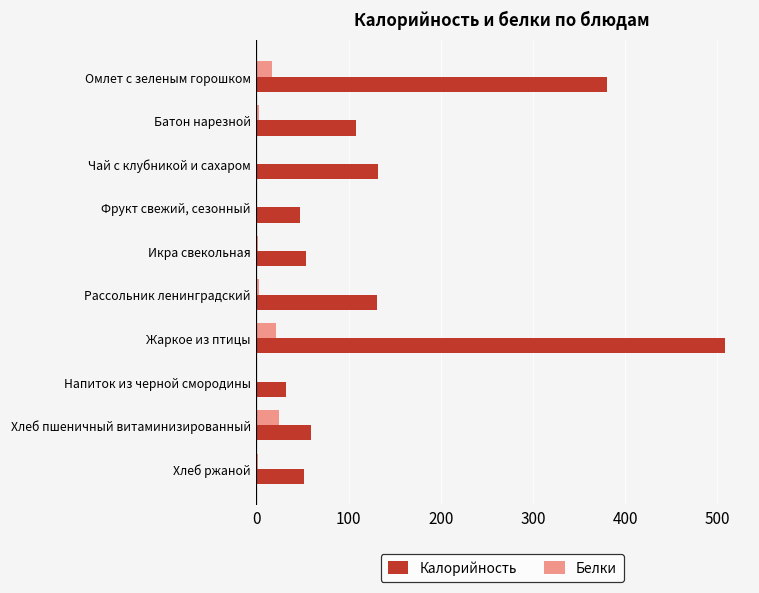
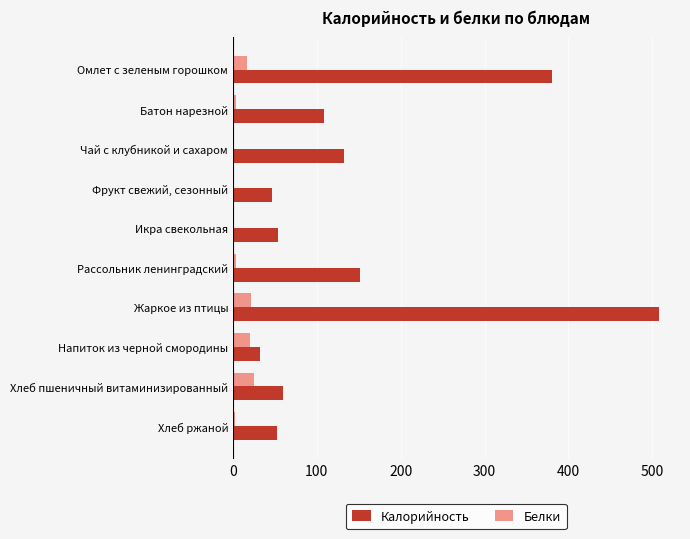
Калорийность, Рассольник ленинградский: 130 -> 150
Белки, Напиток из черной смородины: 0 -> 20
